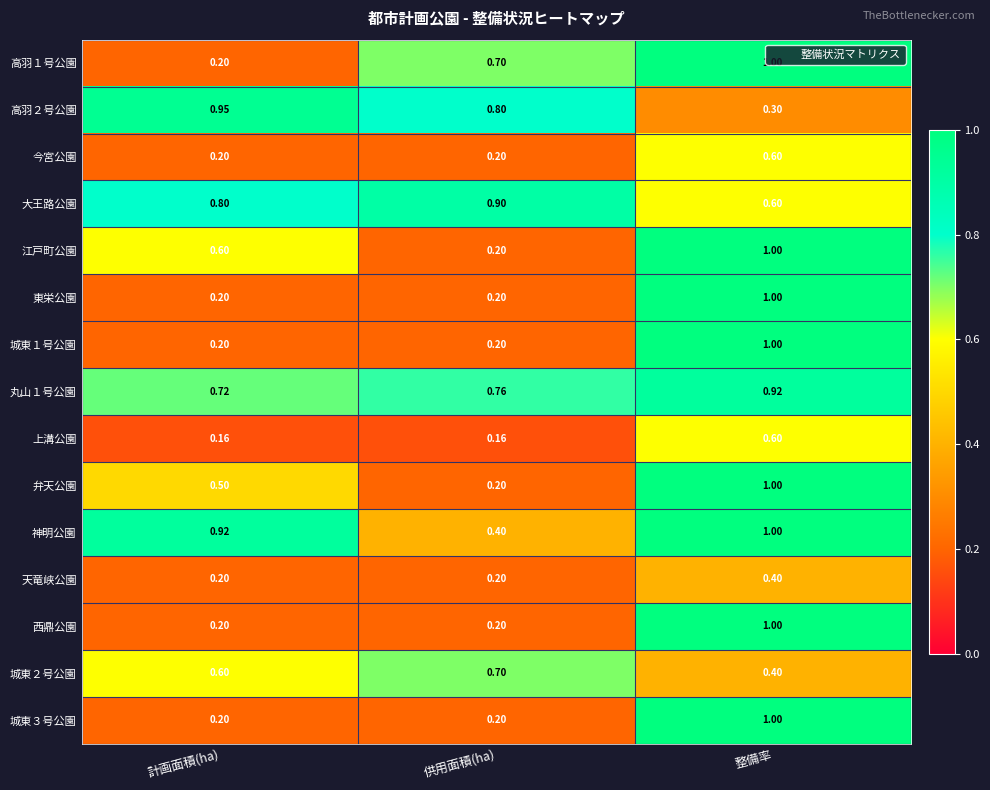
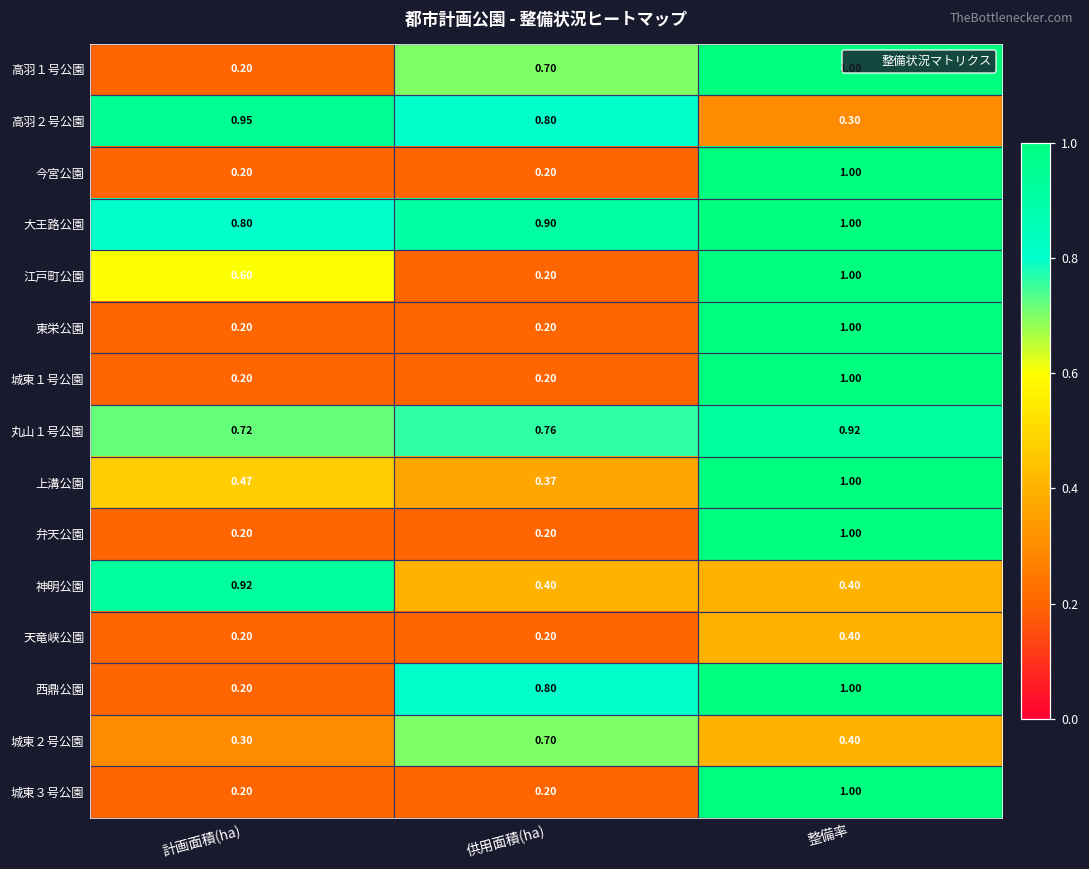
今宮公園, 整備率: 0.60 -> 1.00
大王路公園, 整備率: 0.60 -> 1.00
上溝公園, 計画面積(ha): 0.16 -> 0.47
上溝公園, 供用面積(ha): 0.16 -> 0.37
上溝公園, 整備率: 0.60 -> 1.00
弁天公園, 計画面積(ha): 0.50 -> 0.20
神明公園, 整備率: 1.00 -> 0.40
西鼎公園, 供用面積(ha): 0.20 -> 0.80
城東２号公園, 計画面積(ha): 0.60 -> 0.30
